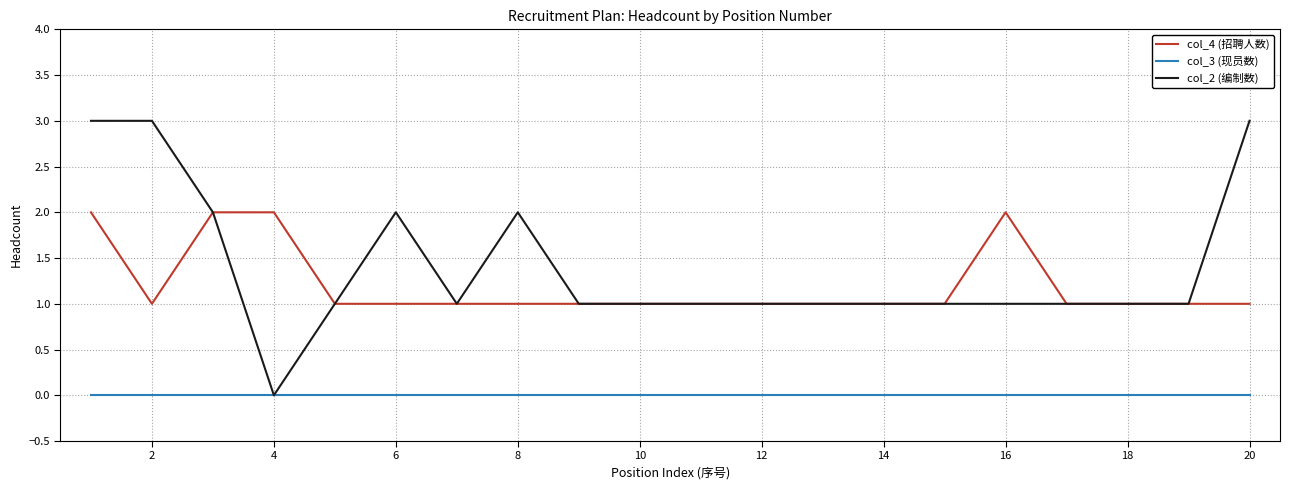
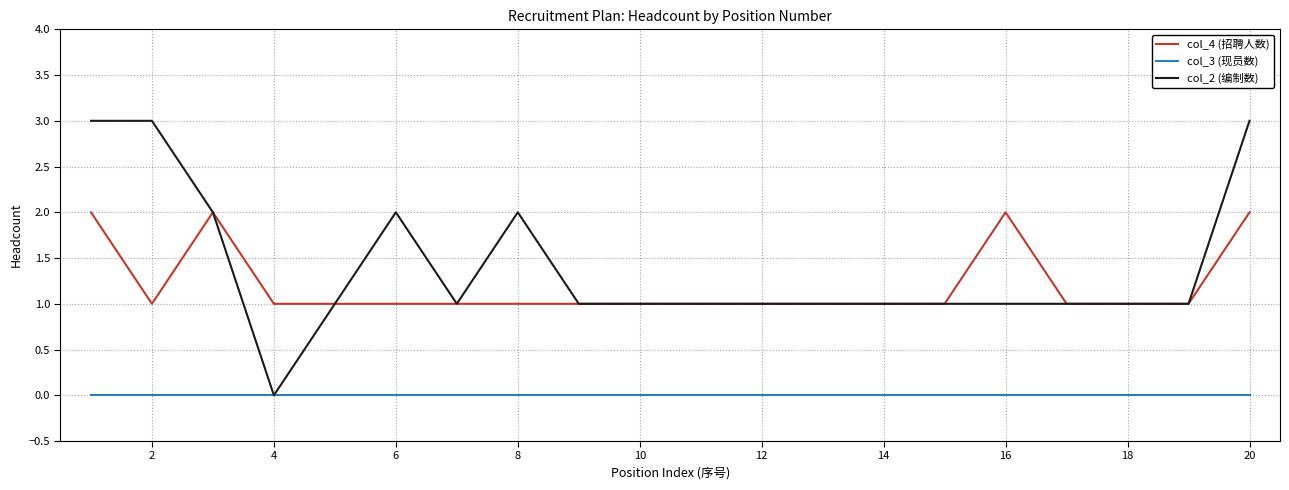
col_4 (招聘人数), 4: 2 -> 1
col_4 (招聘人数), 20: 1 -> 2
